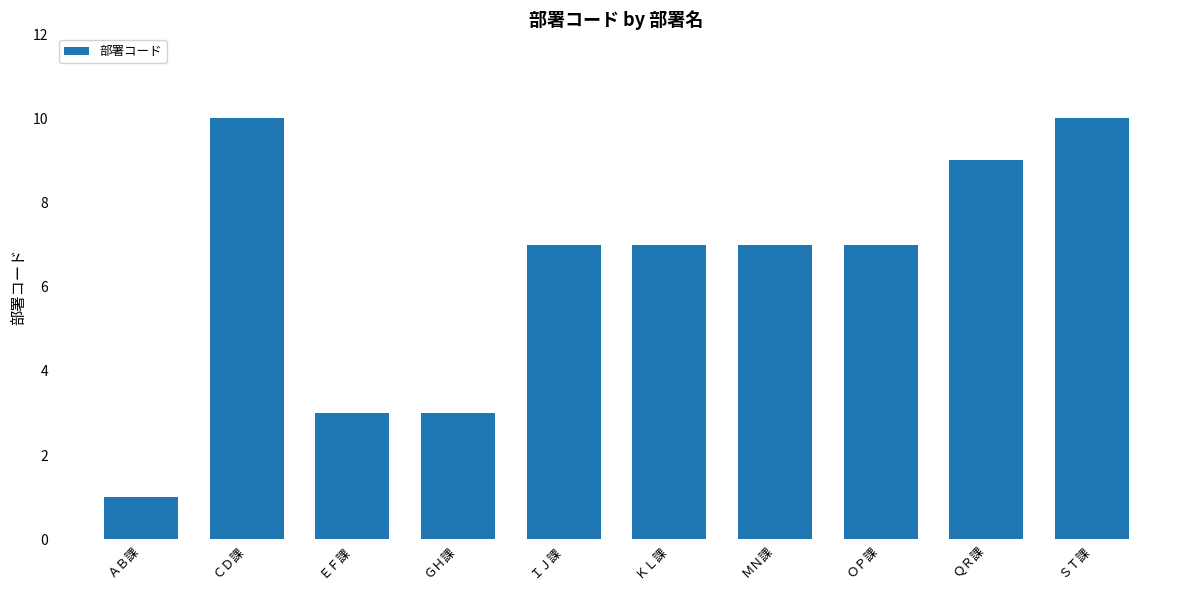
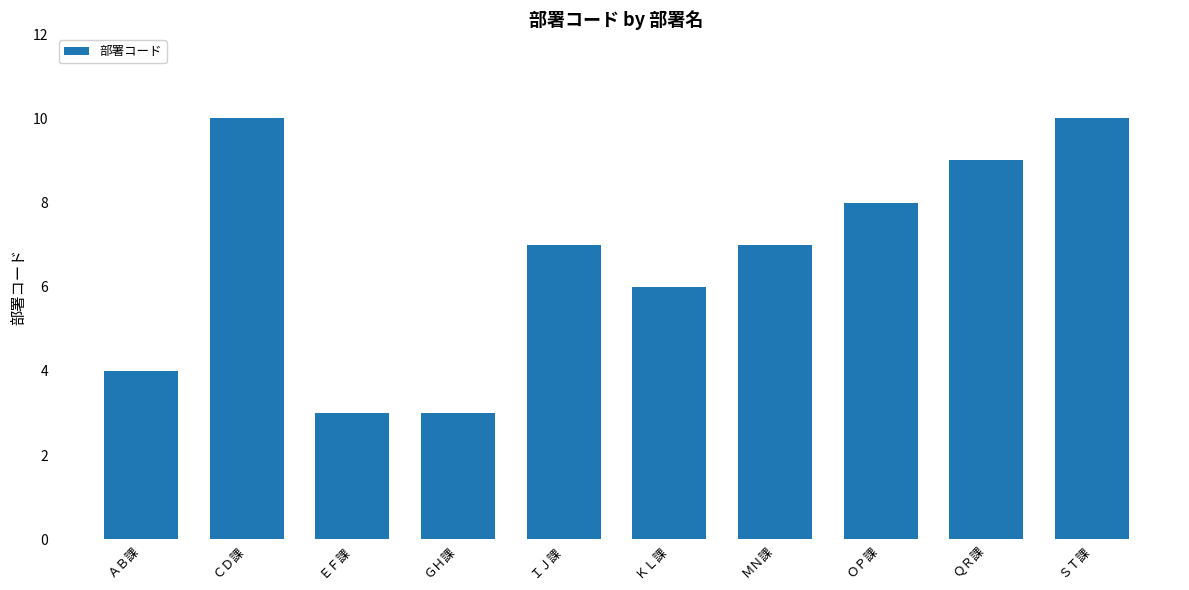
ＡＢ課: 1 -> 4
ＫＬ課: 7 -> 6
ＯＰ課: 7 -> 8
